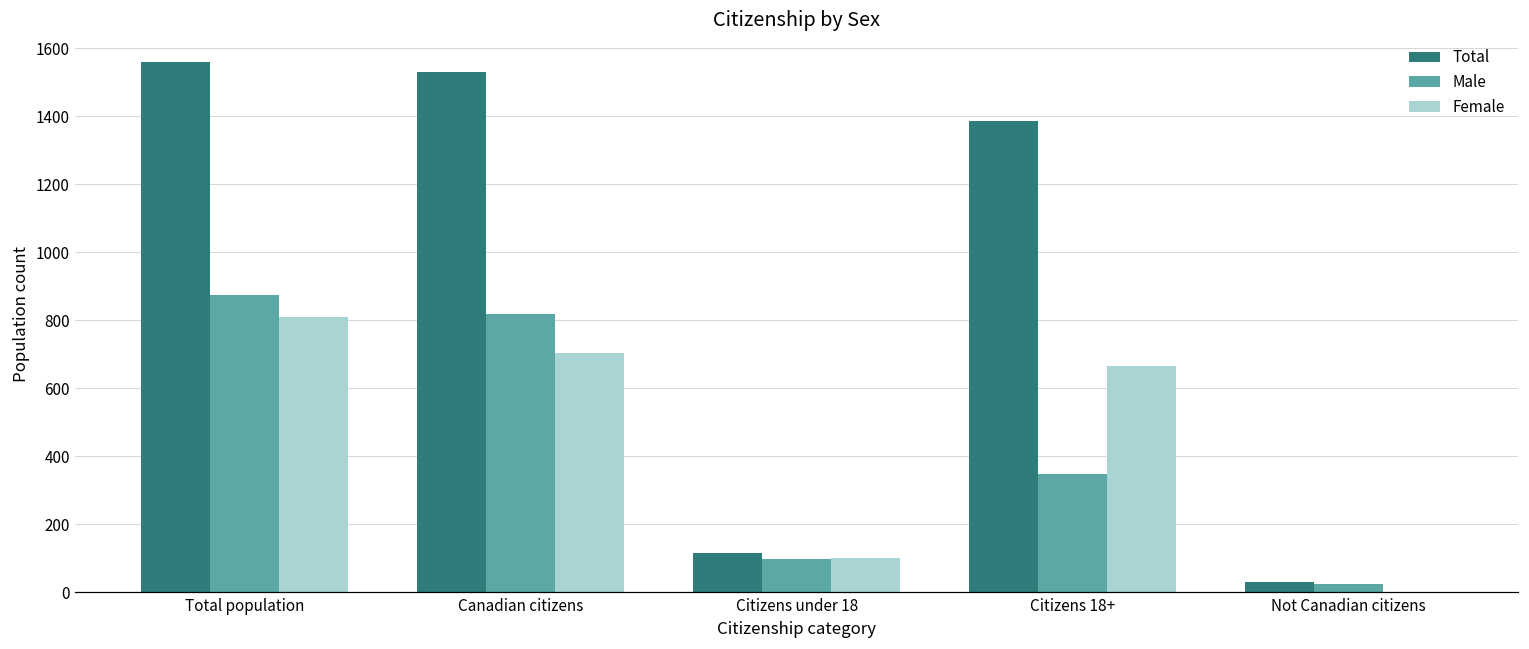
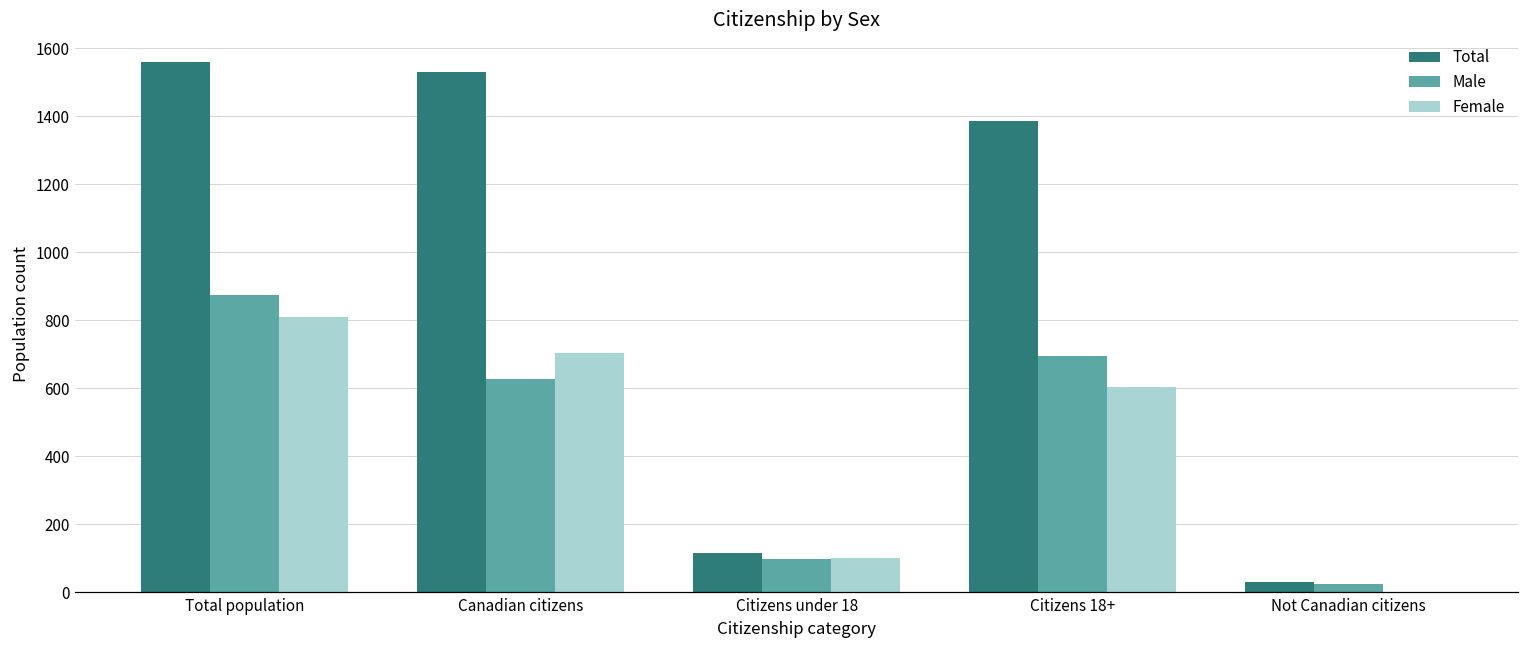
Male, Canadian citizens: 820 -> 630
Male, Citizens 18+: 350 -> 700
Female, Citizens 18+: 670 -> 610
